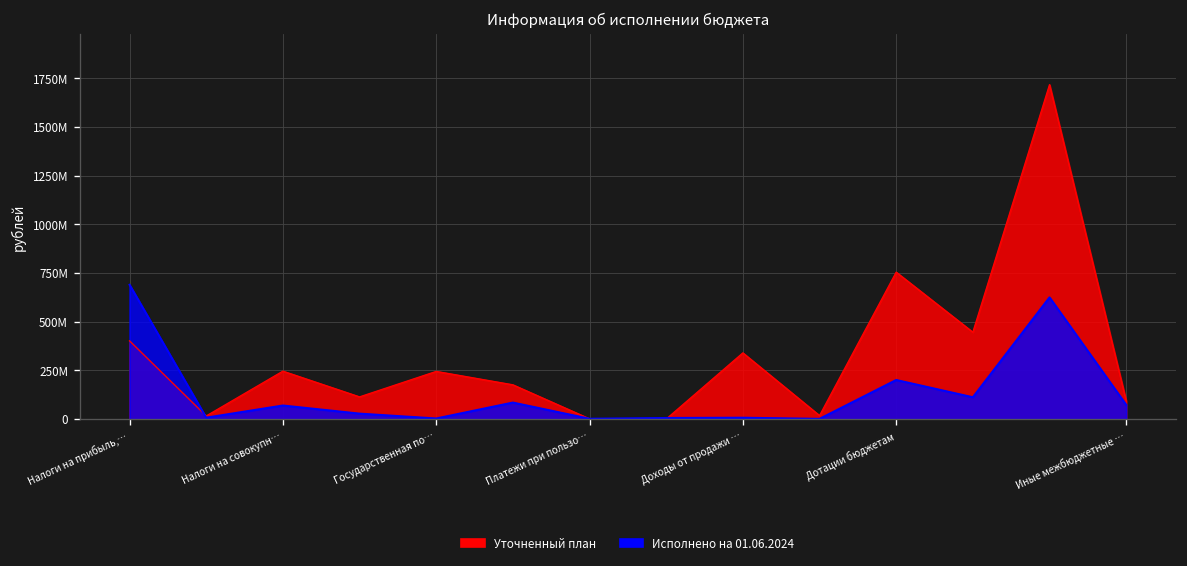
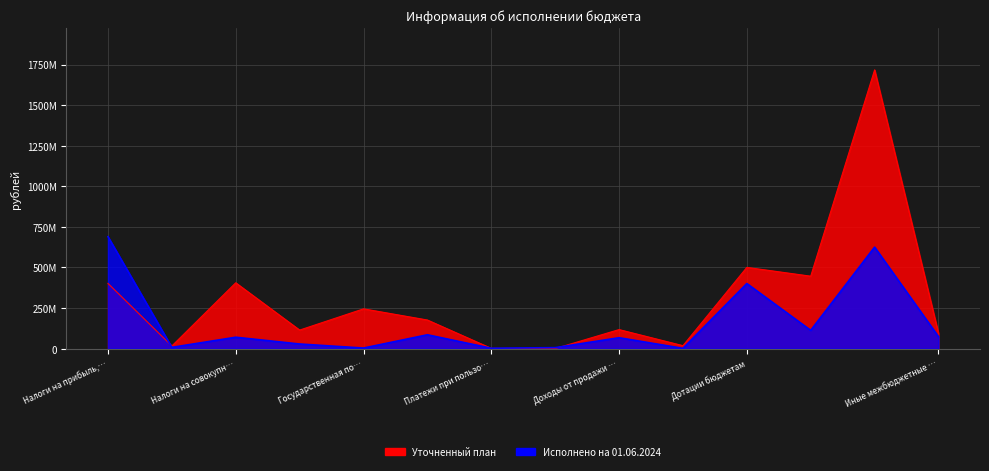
Уточненный план, Налоги на совокупн…: 250000000 -> 410000000
Уточненный план, Доходы от продажи …: 340000000 -> 120000000
Исполнено на 01.06.2024, Доходы от продажи …: 10000000 -> 70000000
Уточненный план, Дотации бюджетам: 750000000 -> 500000000
Исполнено на 01.06.2024, Дотации бюджетам: 200000000 -> 400000000
